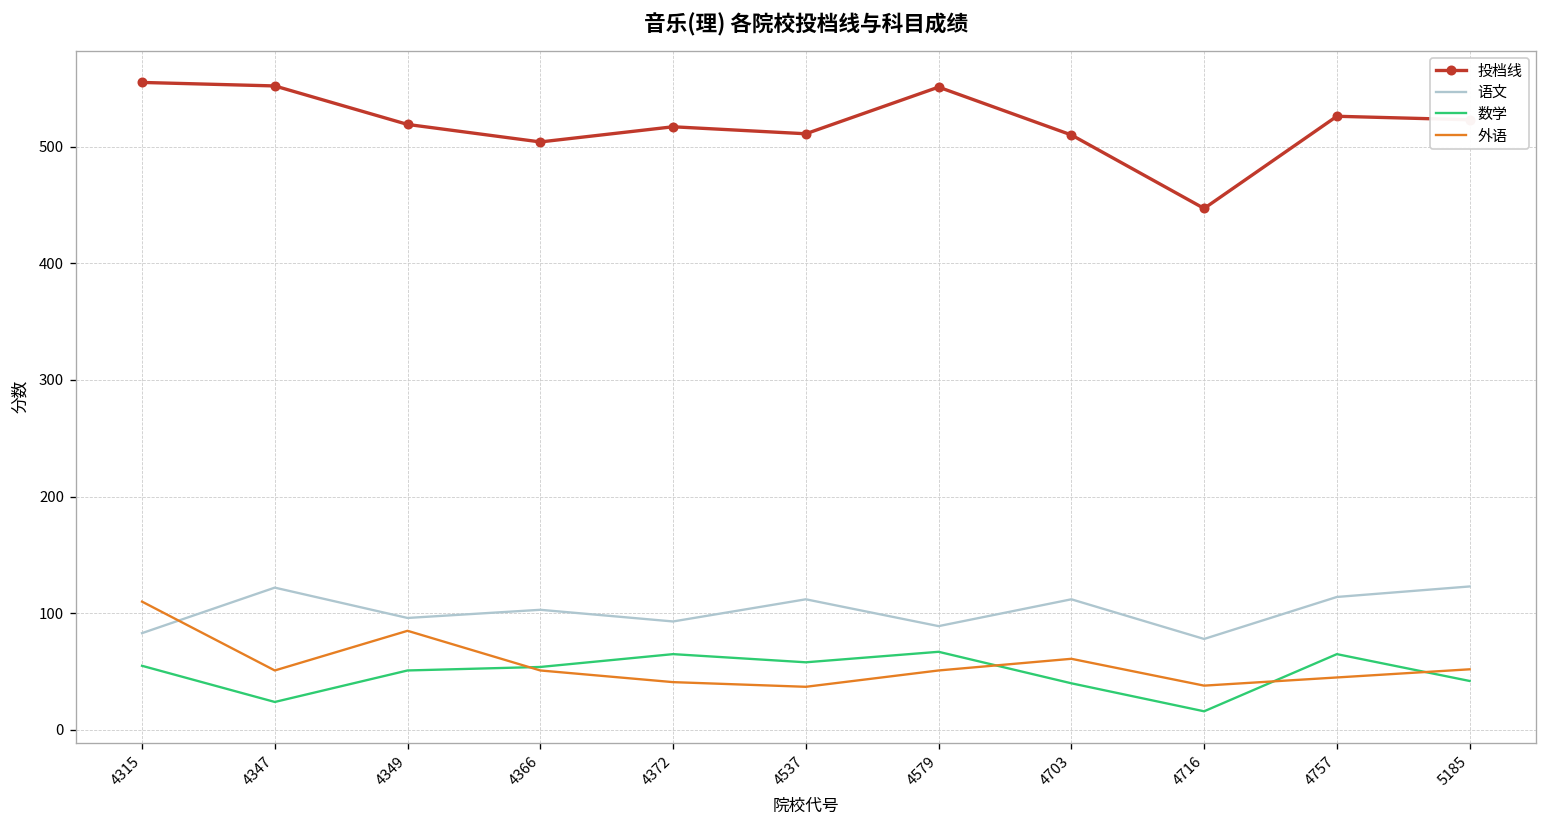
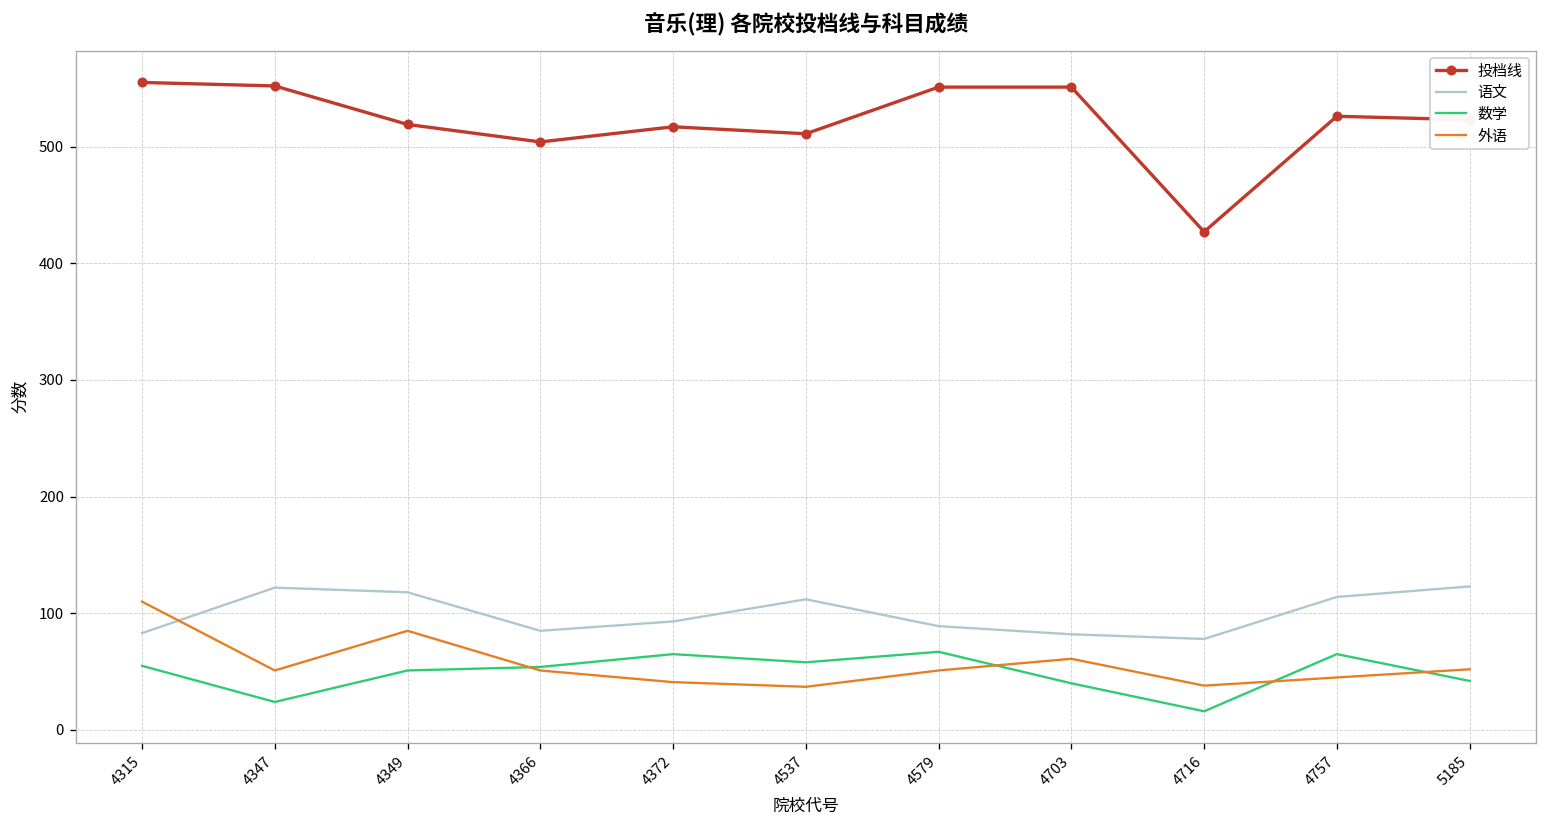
语文, 4349: 100 -> 120
语文, 4366: 100 -> 90
投档线, 4703: 510 -> 550
语文, 4703: 110 -> 80
投档线, 4716: 450 -> 430
